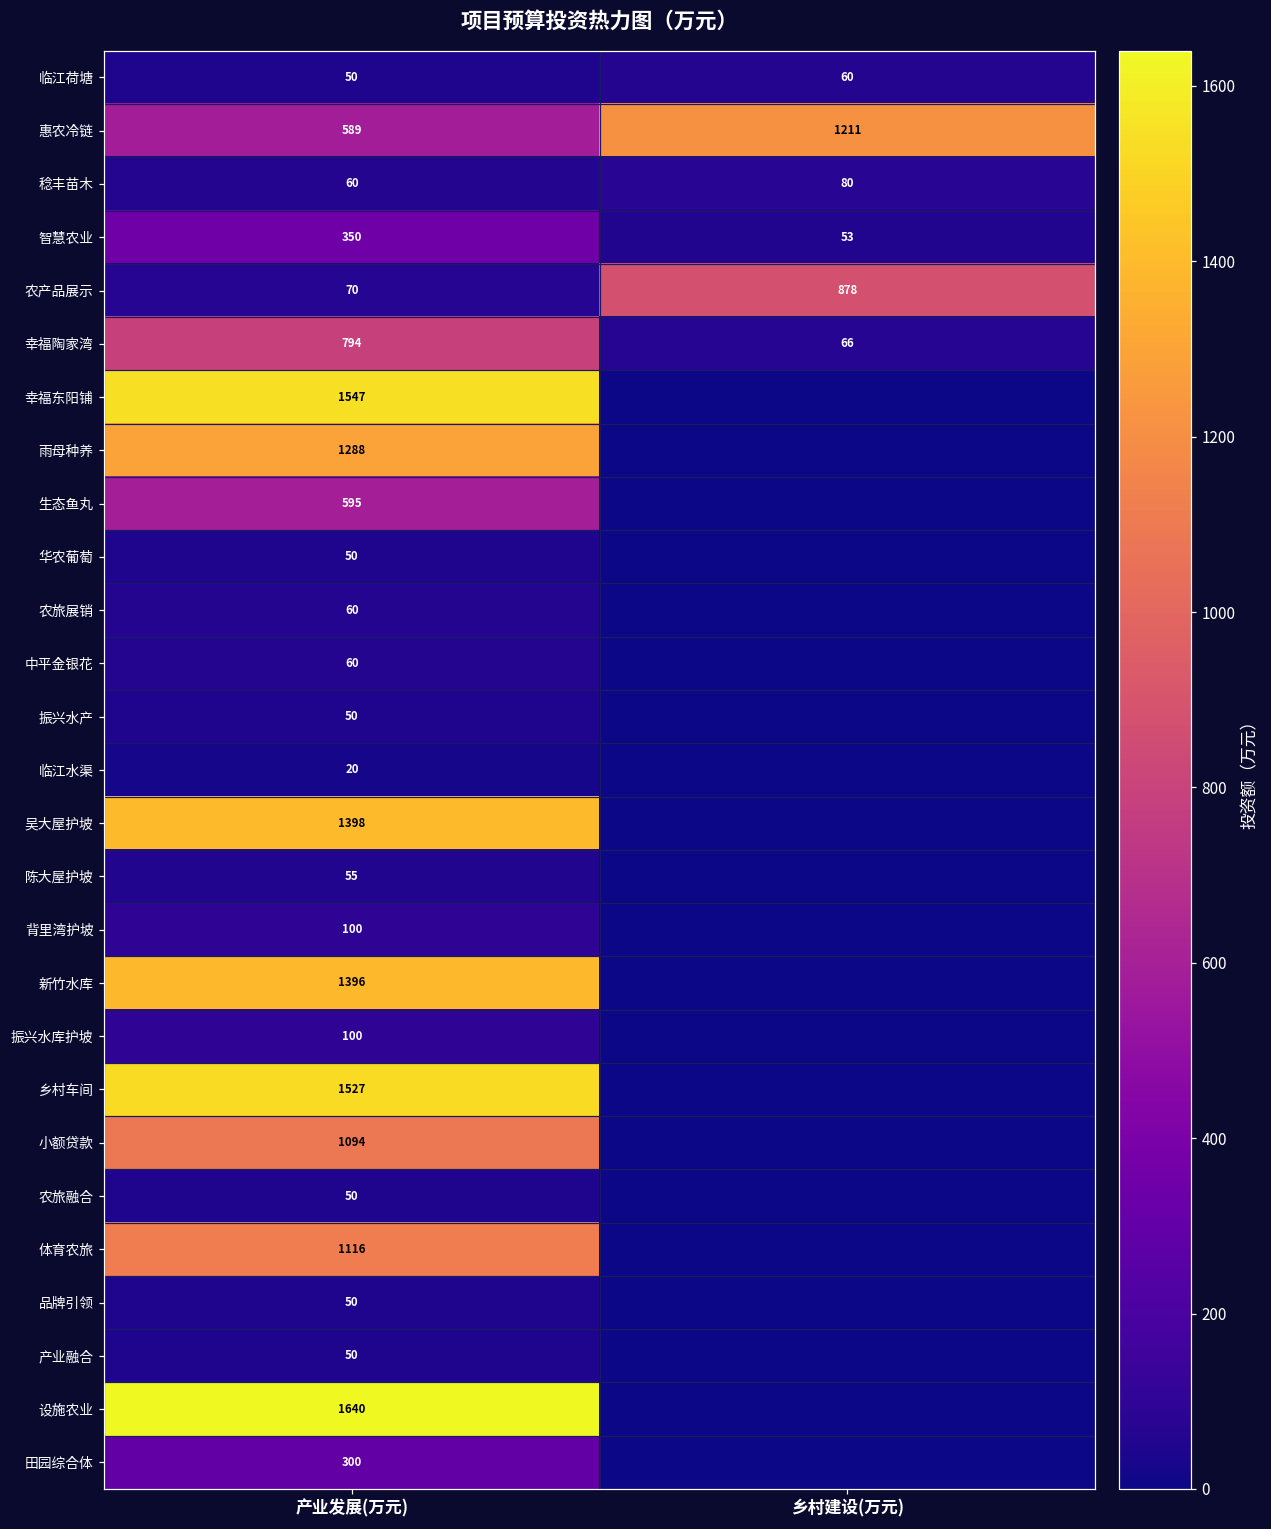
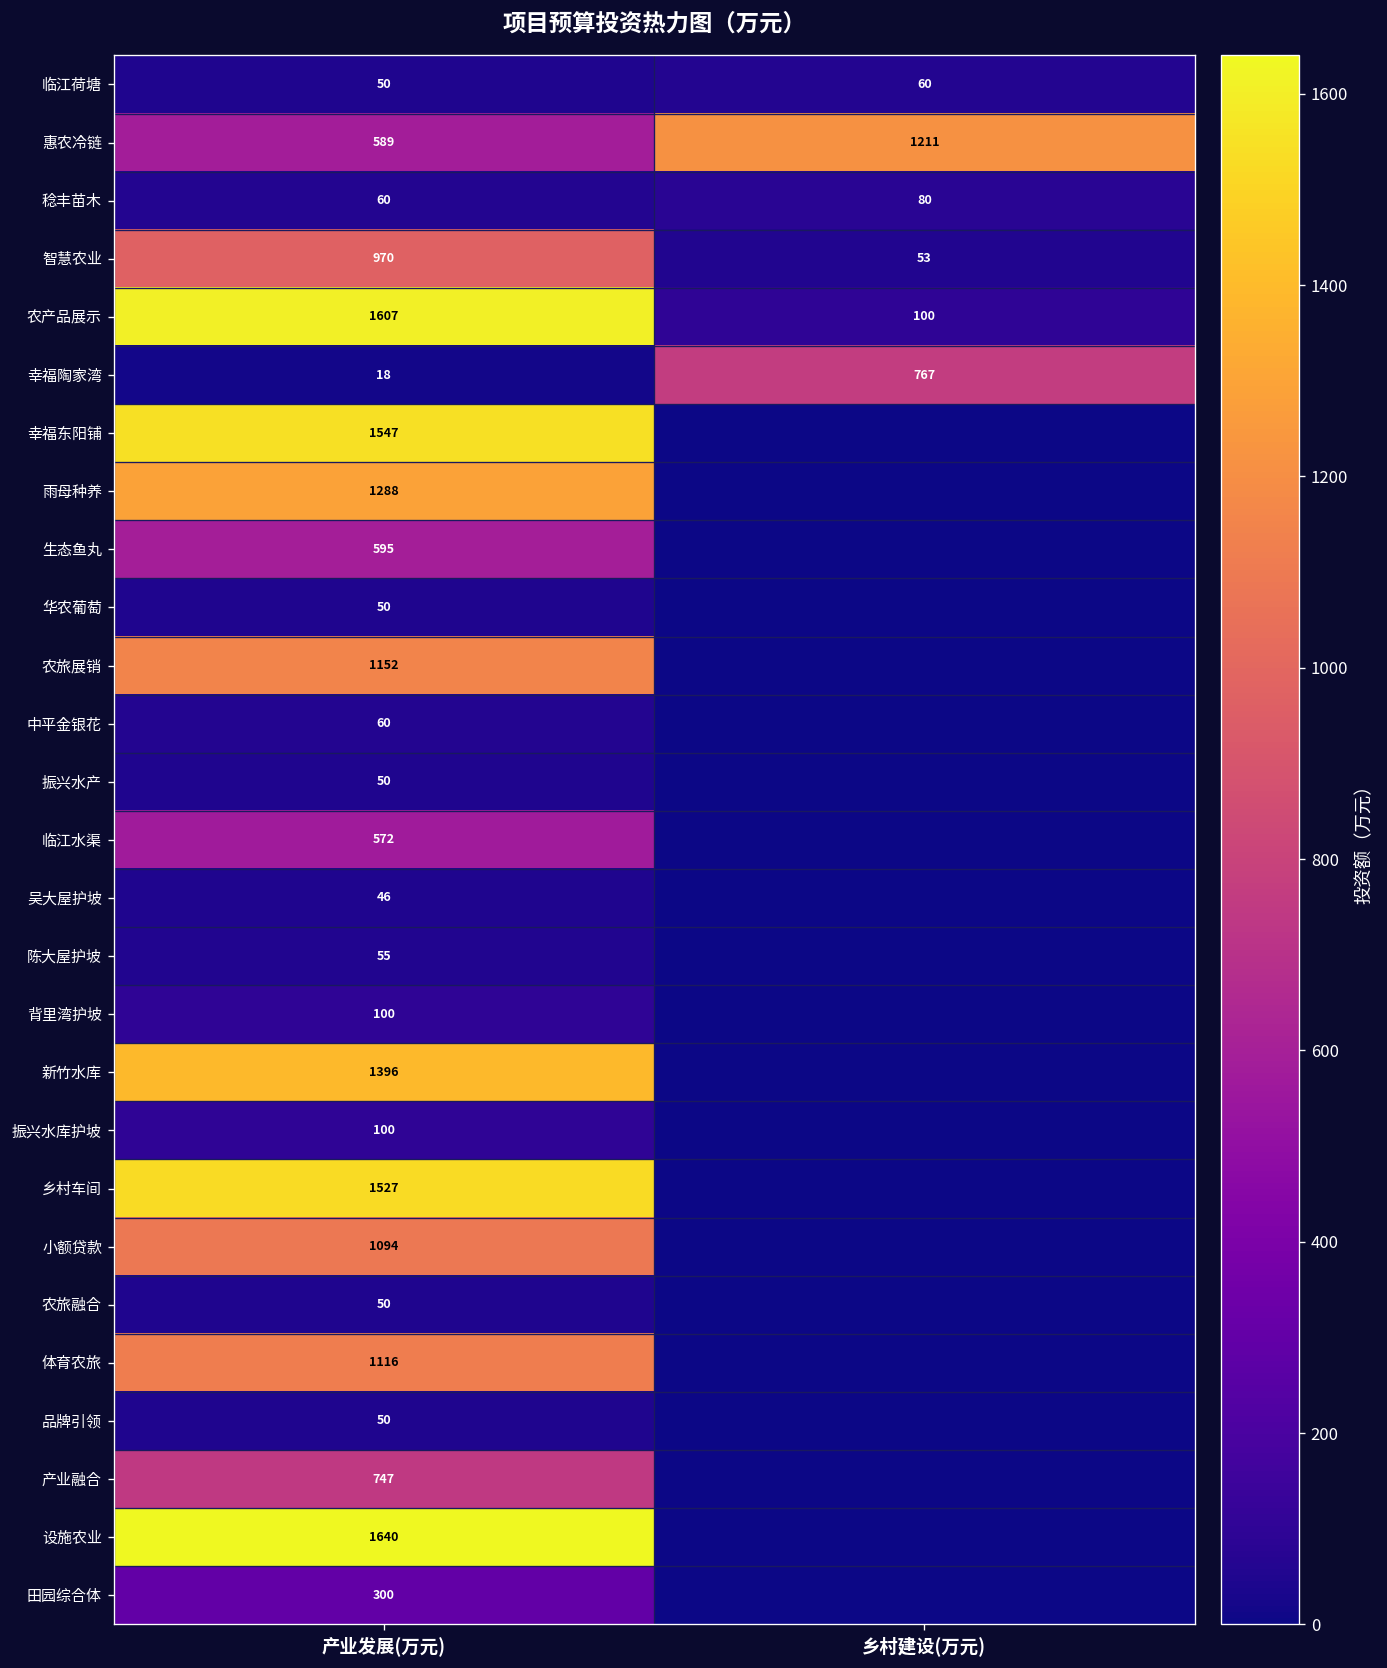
智慧农业, 产业发展(万元): 350 -> 970
农产品展示, 产业发展(万元): 70 -> 1607
农产品展示, 乡村建设(万元): 878 -> 100
幸福陶家湾, 产业发展(万元): 794 -> 18
幸福陶家湾, 乡村建设(万元): 66 -> 767
农旅展销, 产业发展(万元): 60 -> 1152
临江水渠, 产业发展(万元): 20 -> 572
吴大屋护坡, 产业发展(万元): 1398 -> 46
产业融合, 产业发展(万元): 50 -> 747
